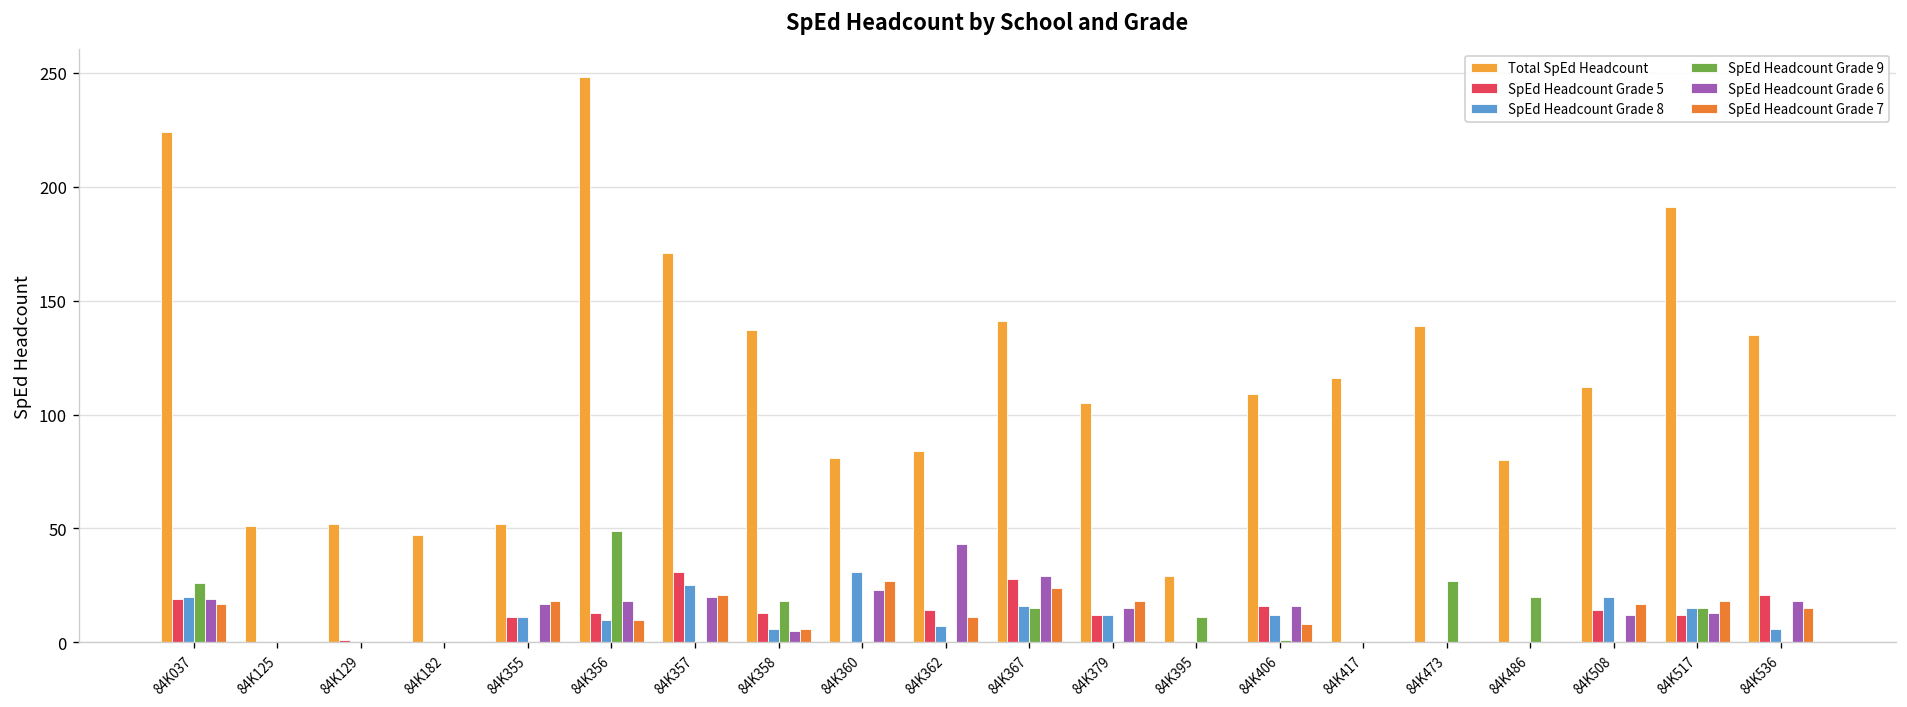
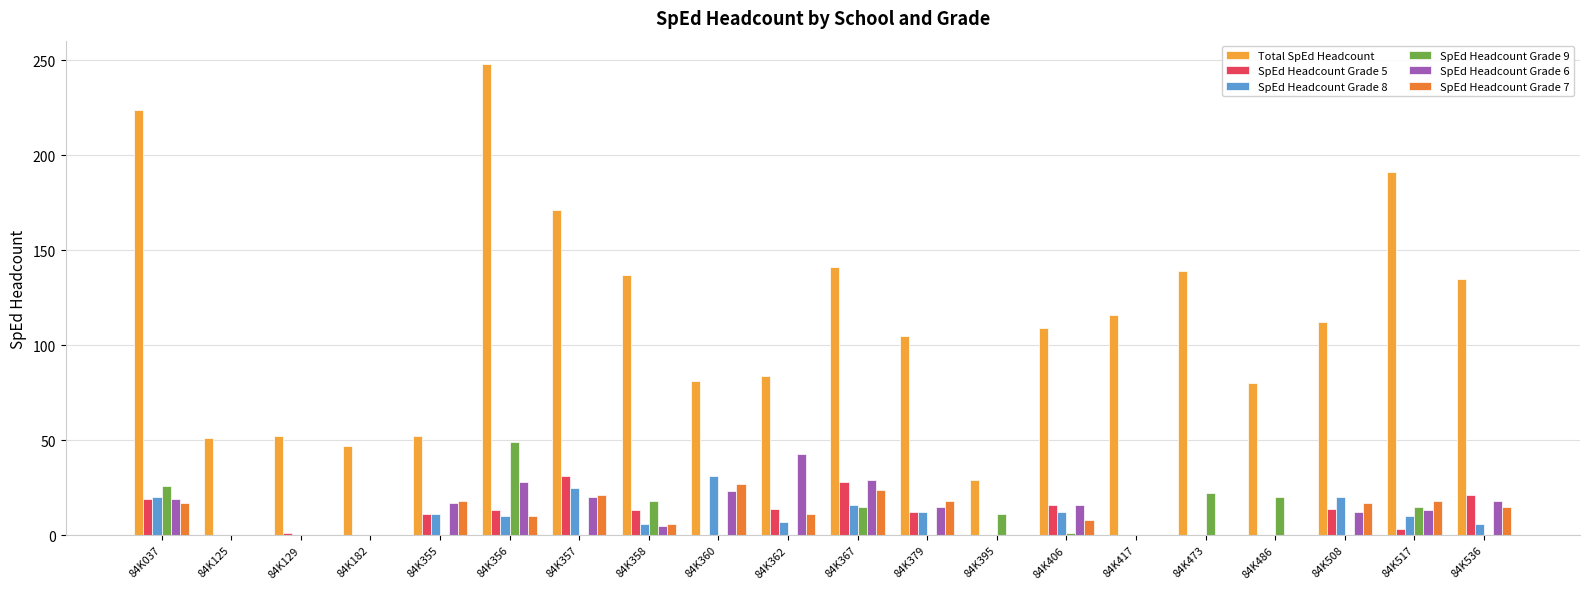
SpEd Headcount Grade 6, 84K356: 18 -> 28
SpEd Headcount Grade 9, 84K473: 27 -> 22
SpEd Headcount Grade 5, 84K517: 12 -> 3
SpEd Headcount Grade 8, 84K517: 15 -> 10
